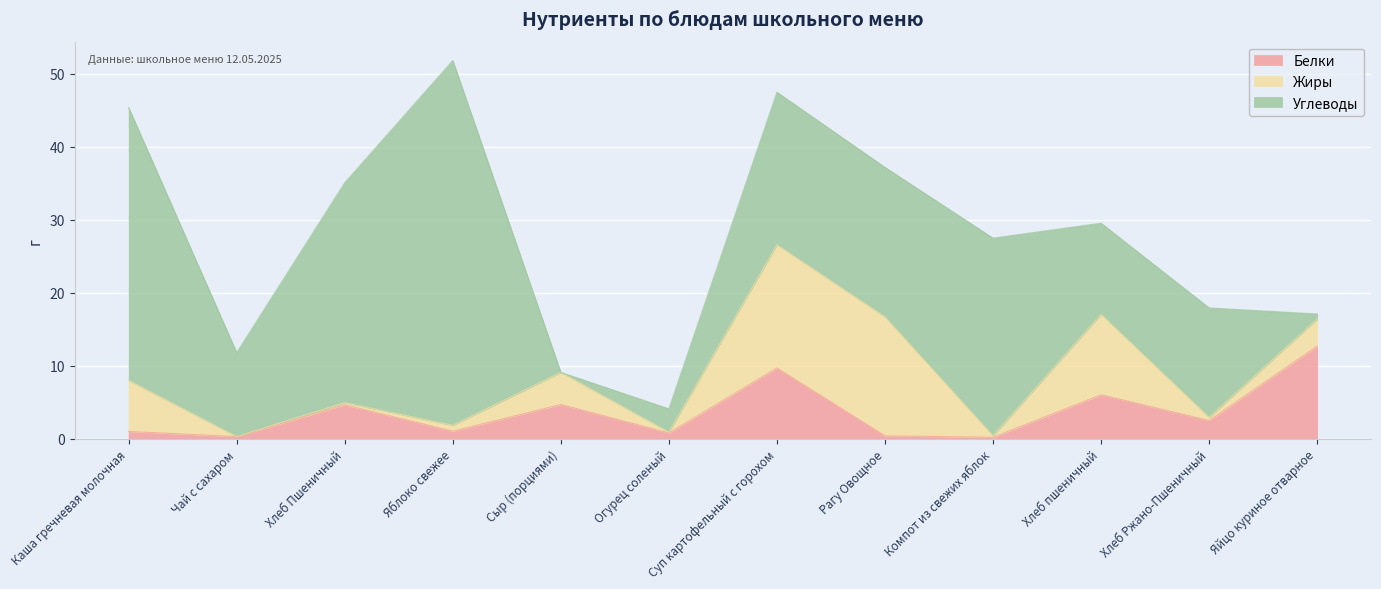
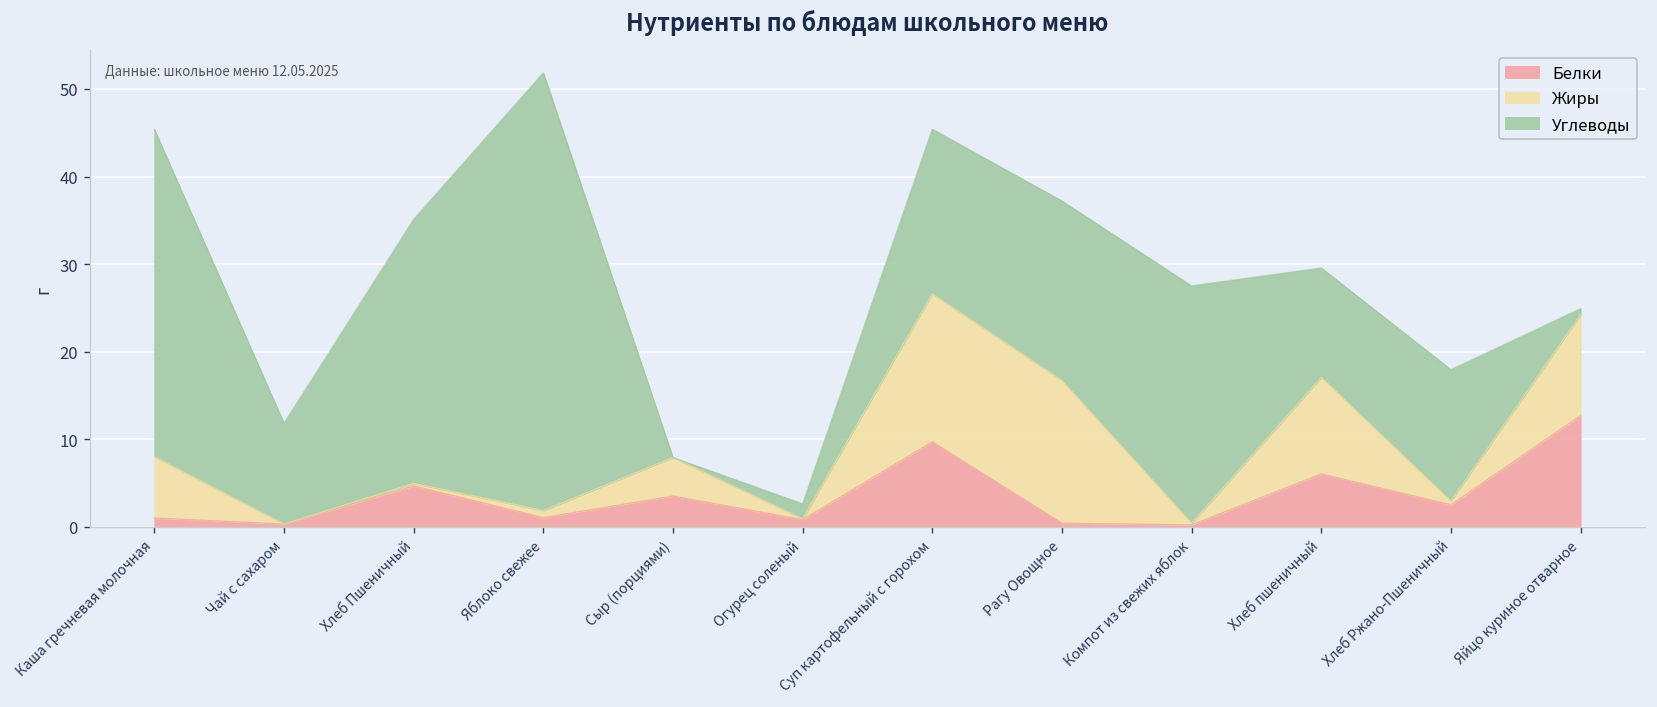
Белки, Сыр (порциями): 5 -> 4
Углеводы, Огурец соленый: 3 -> 2
Углеводы, Суп картофельный с горохом: 21 -> 19
Жиры, Яйцо куриное отварное: 4 -> 12
